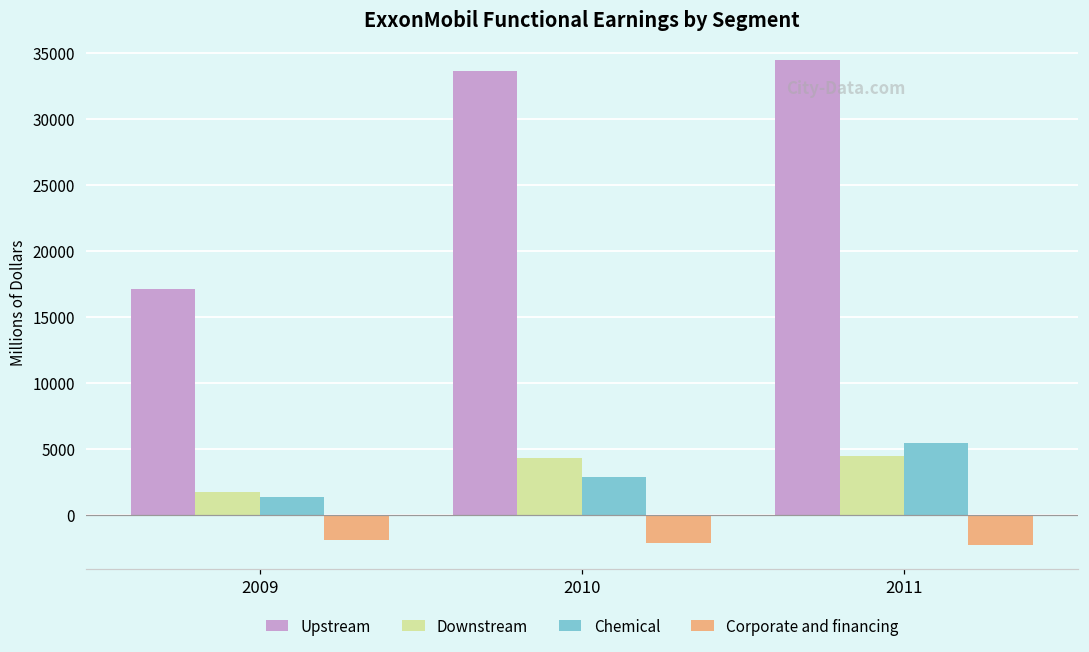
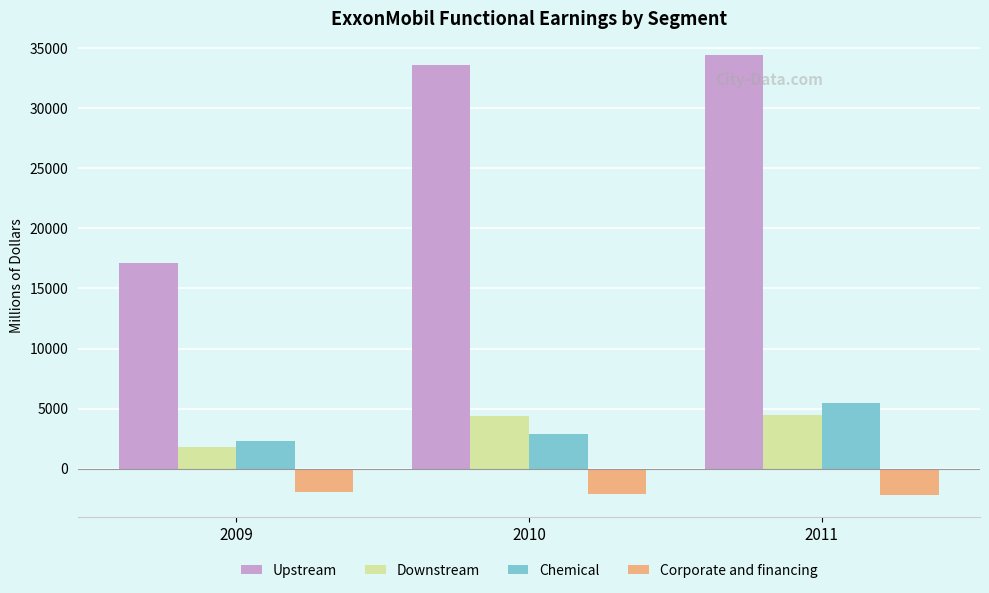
Chemical, 2009: 1400 -> 2300
